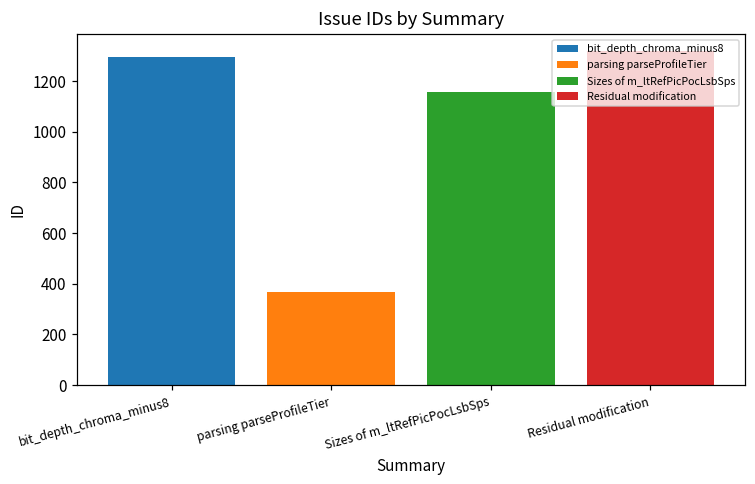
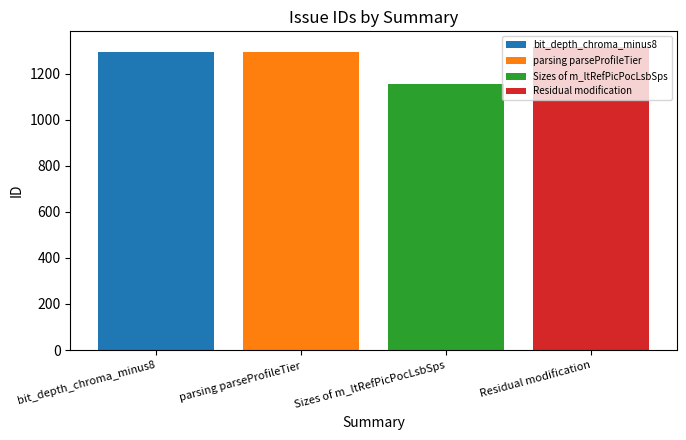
parsing parseProfileTier: 370 -> 1300
